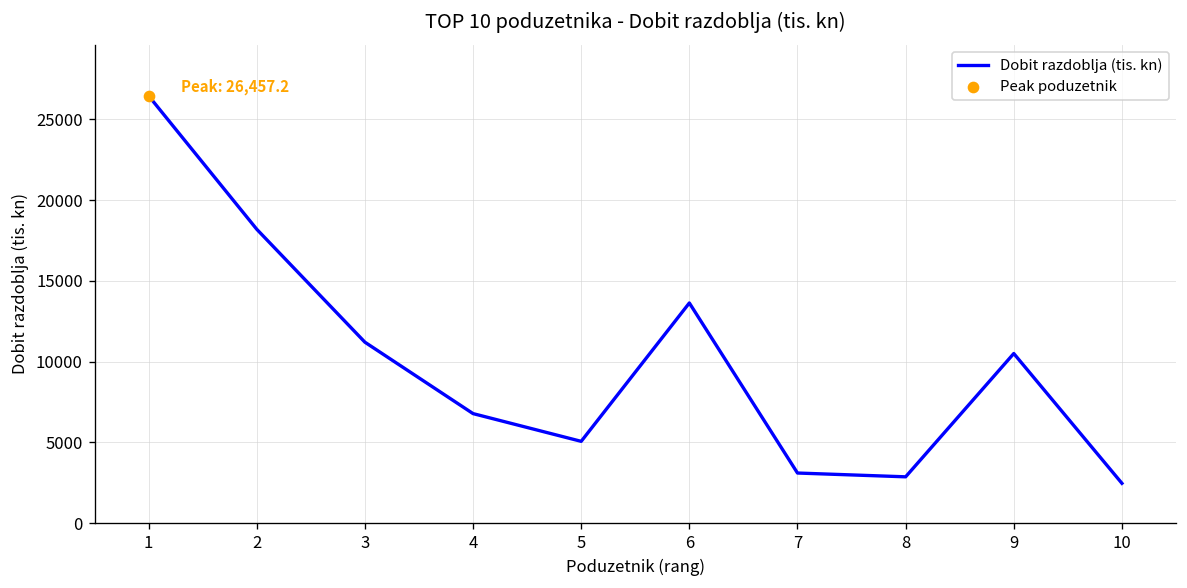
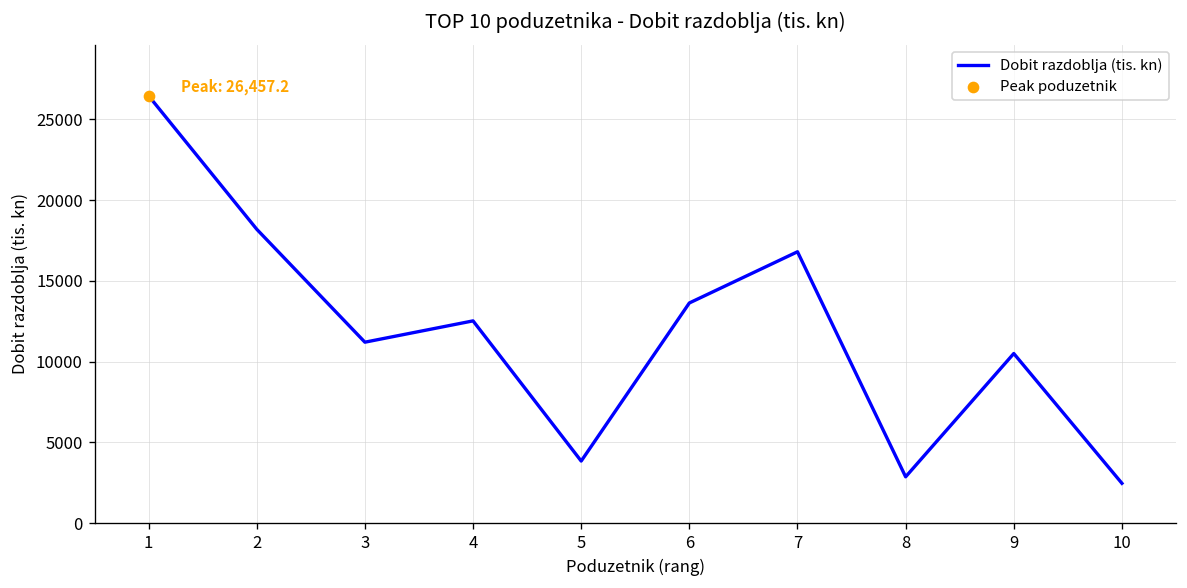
Dobit razdoblja (tis. kn), 4: 6800 -> 12500
Dobit razdoblja (tis. kn), 5: 5100 -> 3800
Dobit razdoblja (tis. kn), 7: 3100 -> 16800
